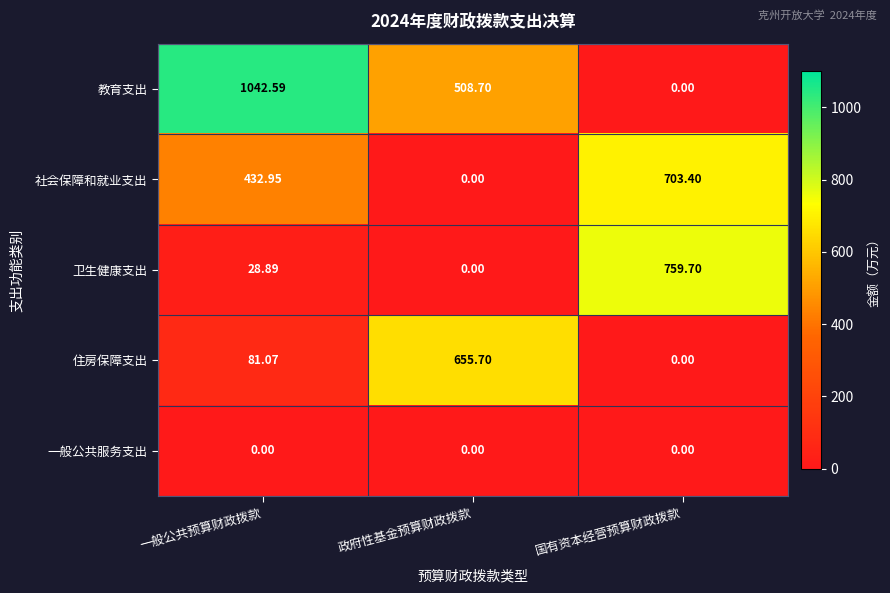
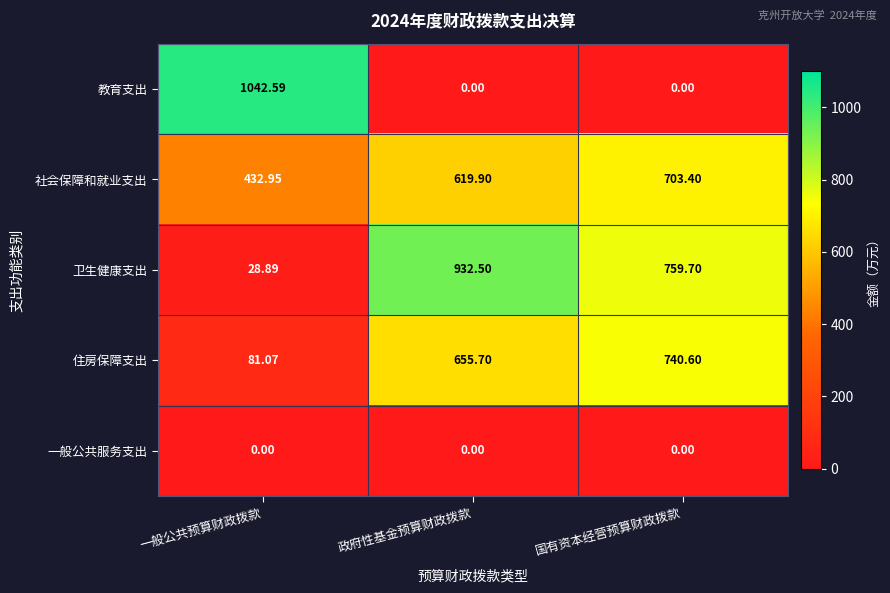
教育支出, 政府性基金预算财政拨款: 508.70 -> 0.00
社会保障和就业支出, 政府性基金预算财政拨款: 0.00 -> 619.90
卫生健康支出, 政府性基金预算财政拨款: 0.00 -> 932.50
住房保障支出, 国有资本经营预算财政拨款: 0.00 -> 740.60
